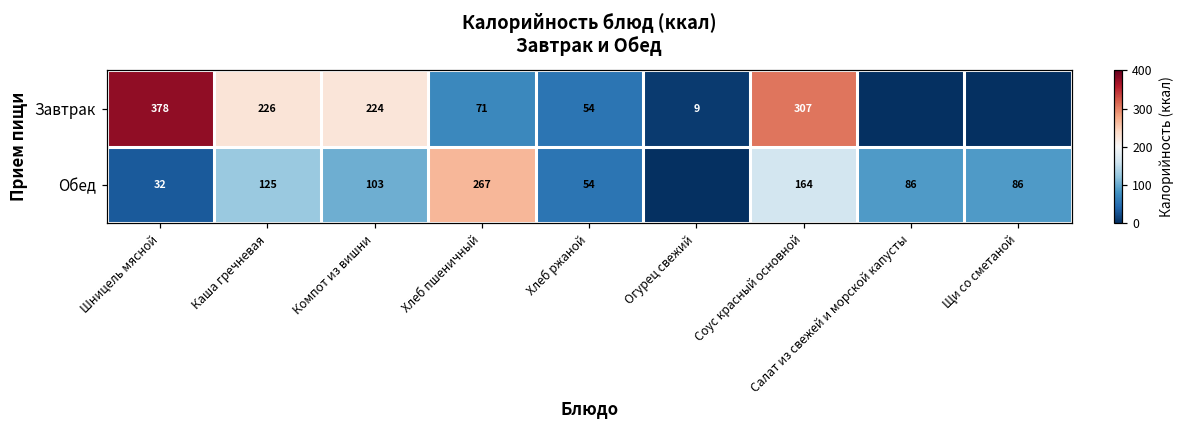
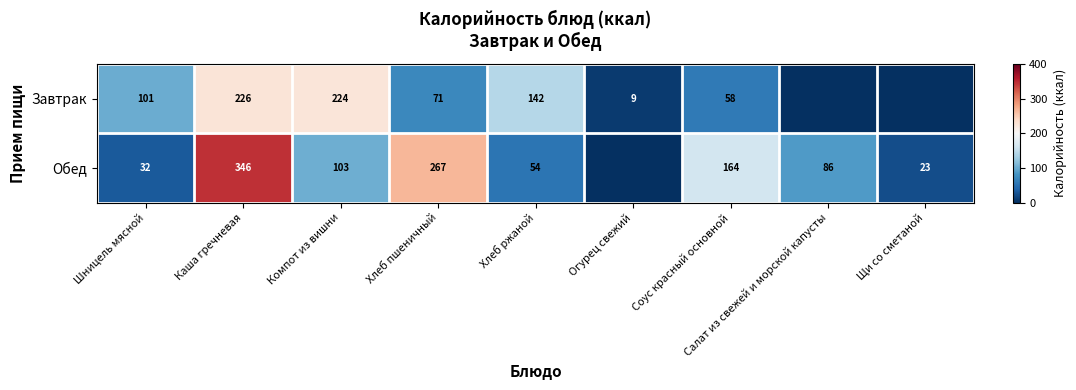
Завтрак, Шницель мясной: 378 -> 101
Завтрак, Хлеб ржаной: 54 -> 142
Завтрак, Соус красный основной: 307 -> 58
Обед, Каша гречневая: 125 -> 346
Обед, Щи со сметаной: 86 -> 23
